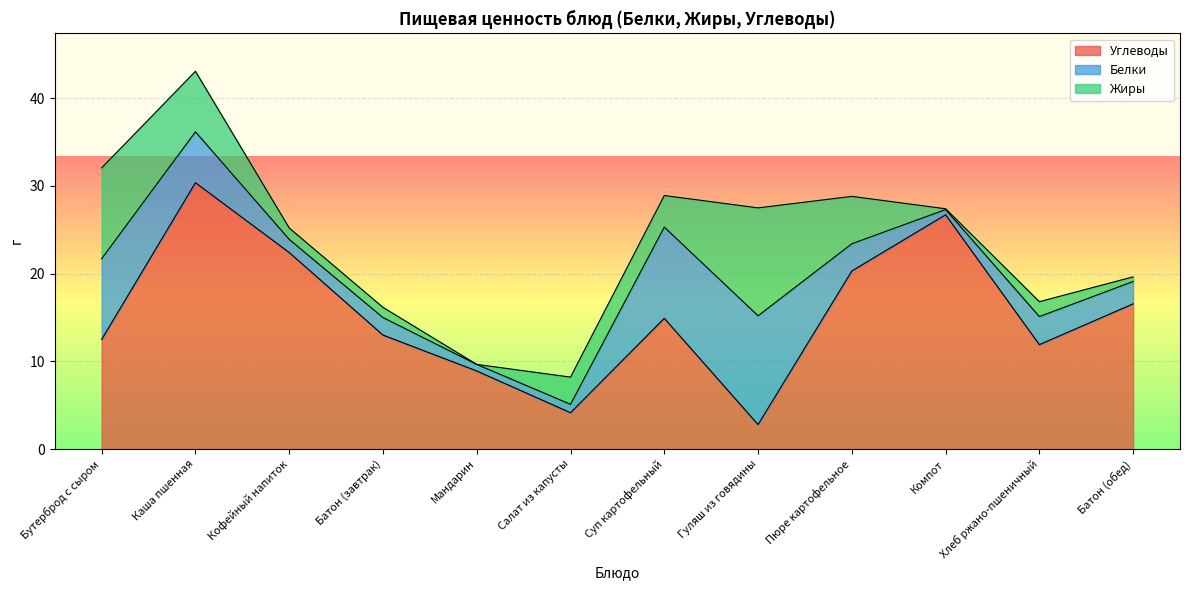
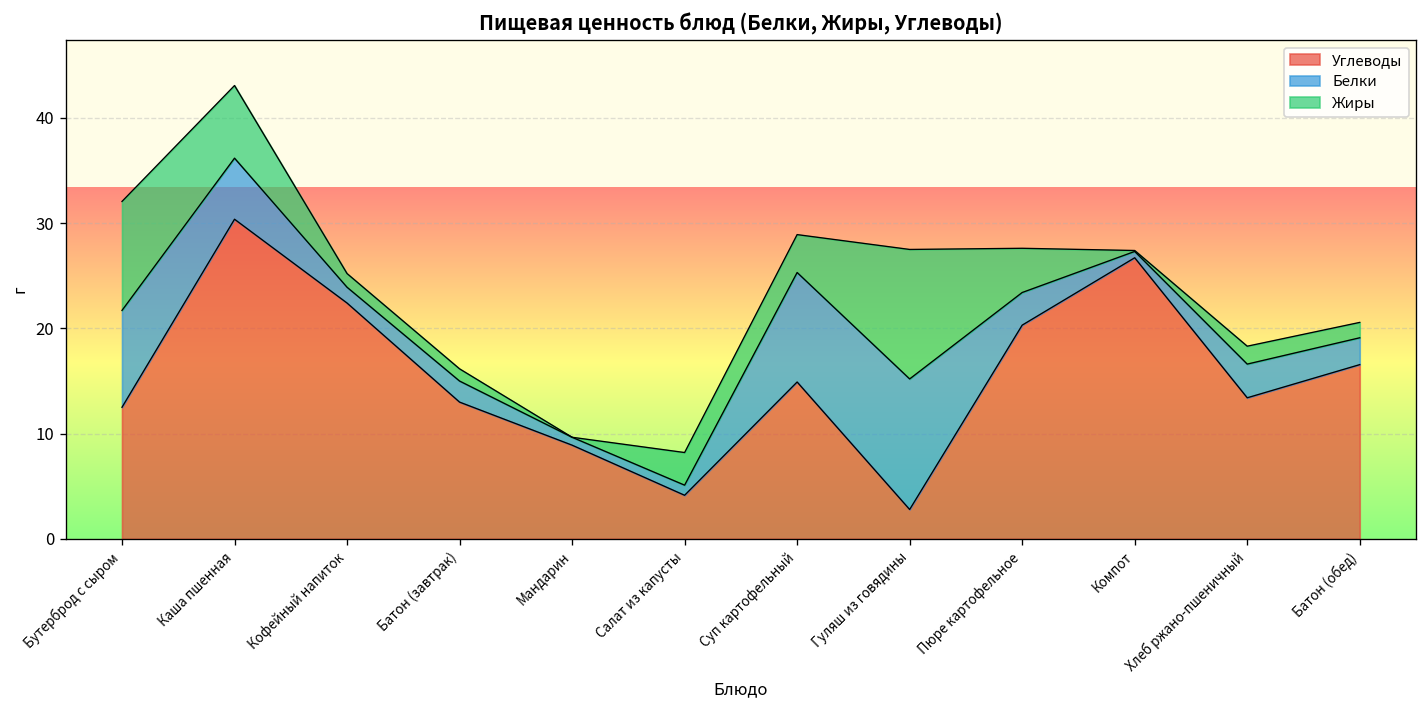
Жиры, Пюре картофельное: 5 -> 4
Углеводы, Хлеб ржано-пшеничный: 12 -> 13
Жиры, Батон (обед): 0.5 -> 1.5
